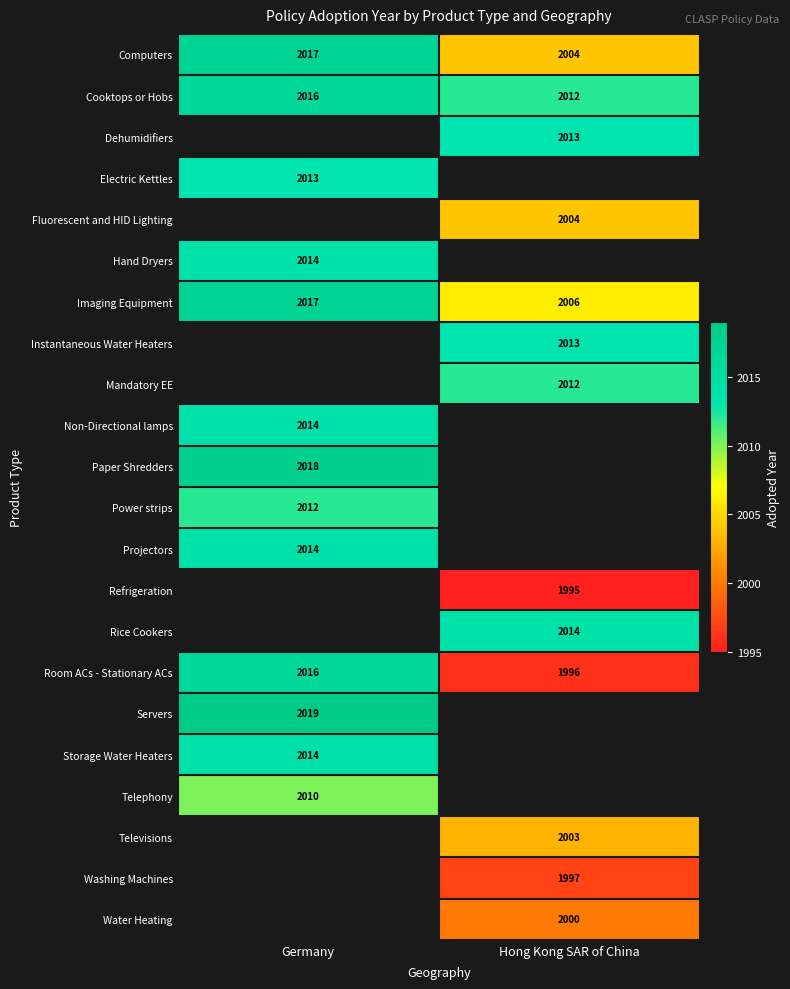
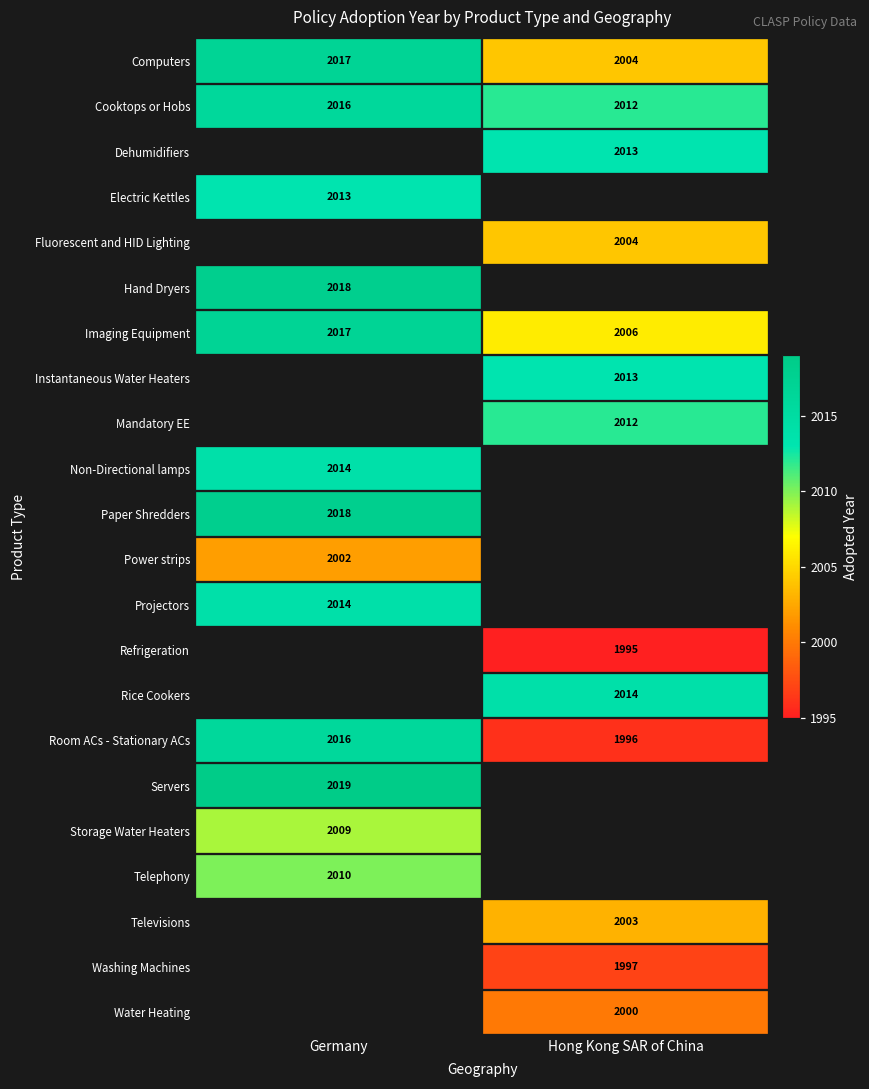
Hand Dryers, Germany: 2014 -> 2018
Power strips, Germany: 2012 -> 2002
Storage Water Heaters, Germany: 2014 -> 2009
